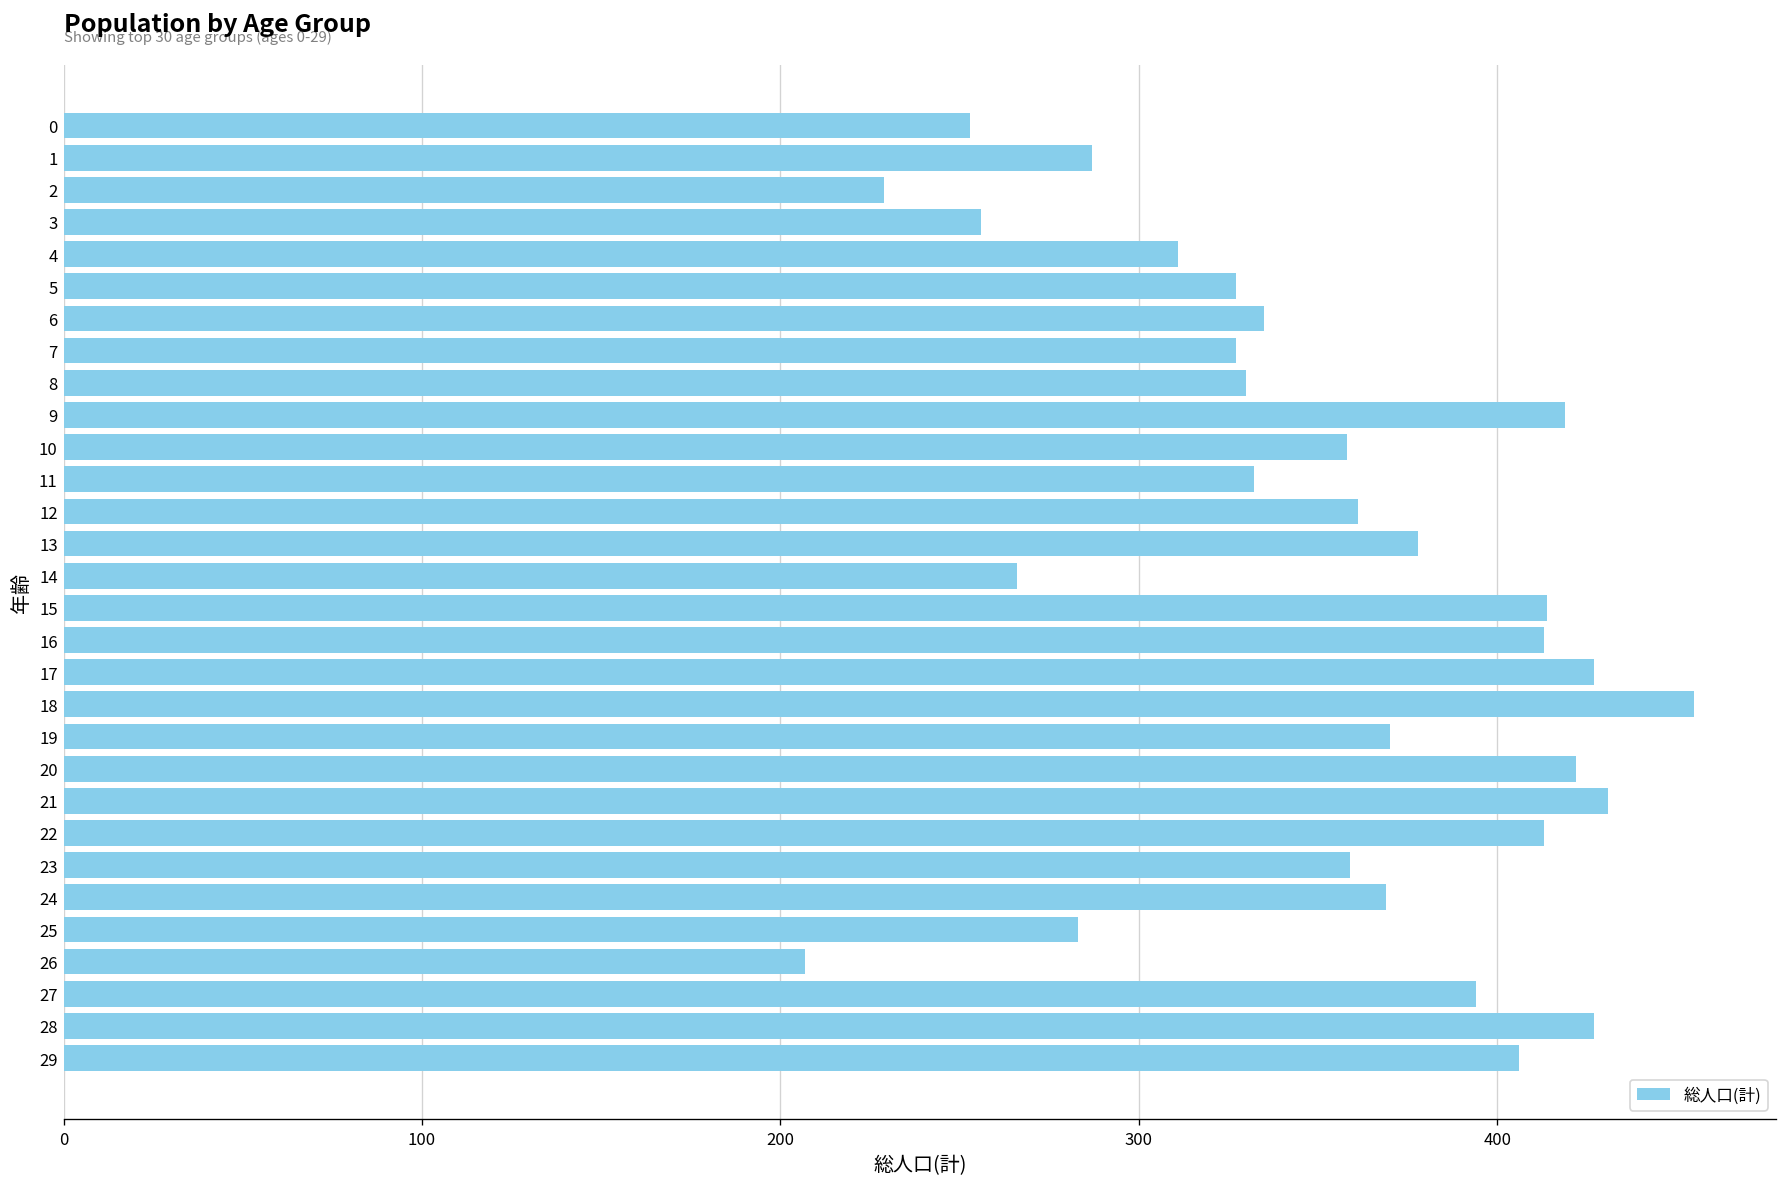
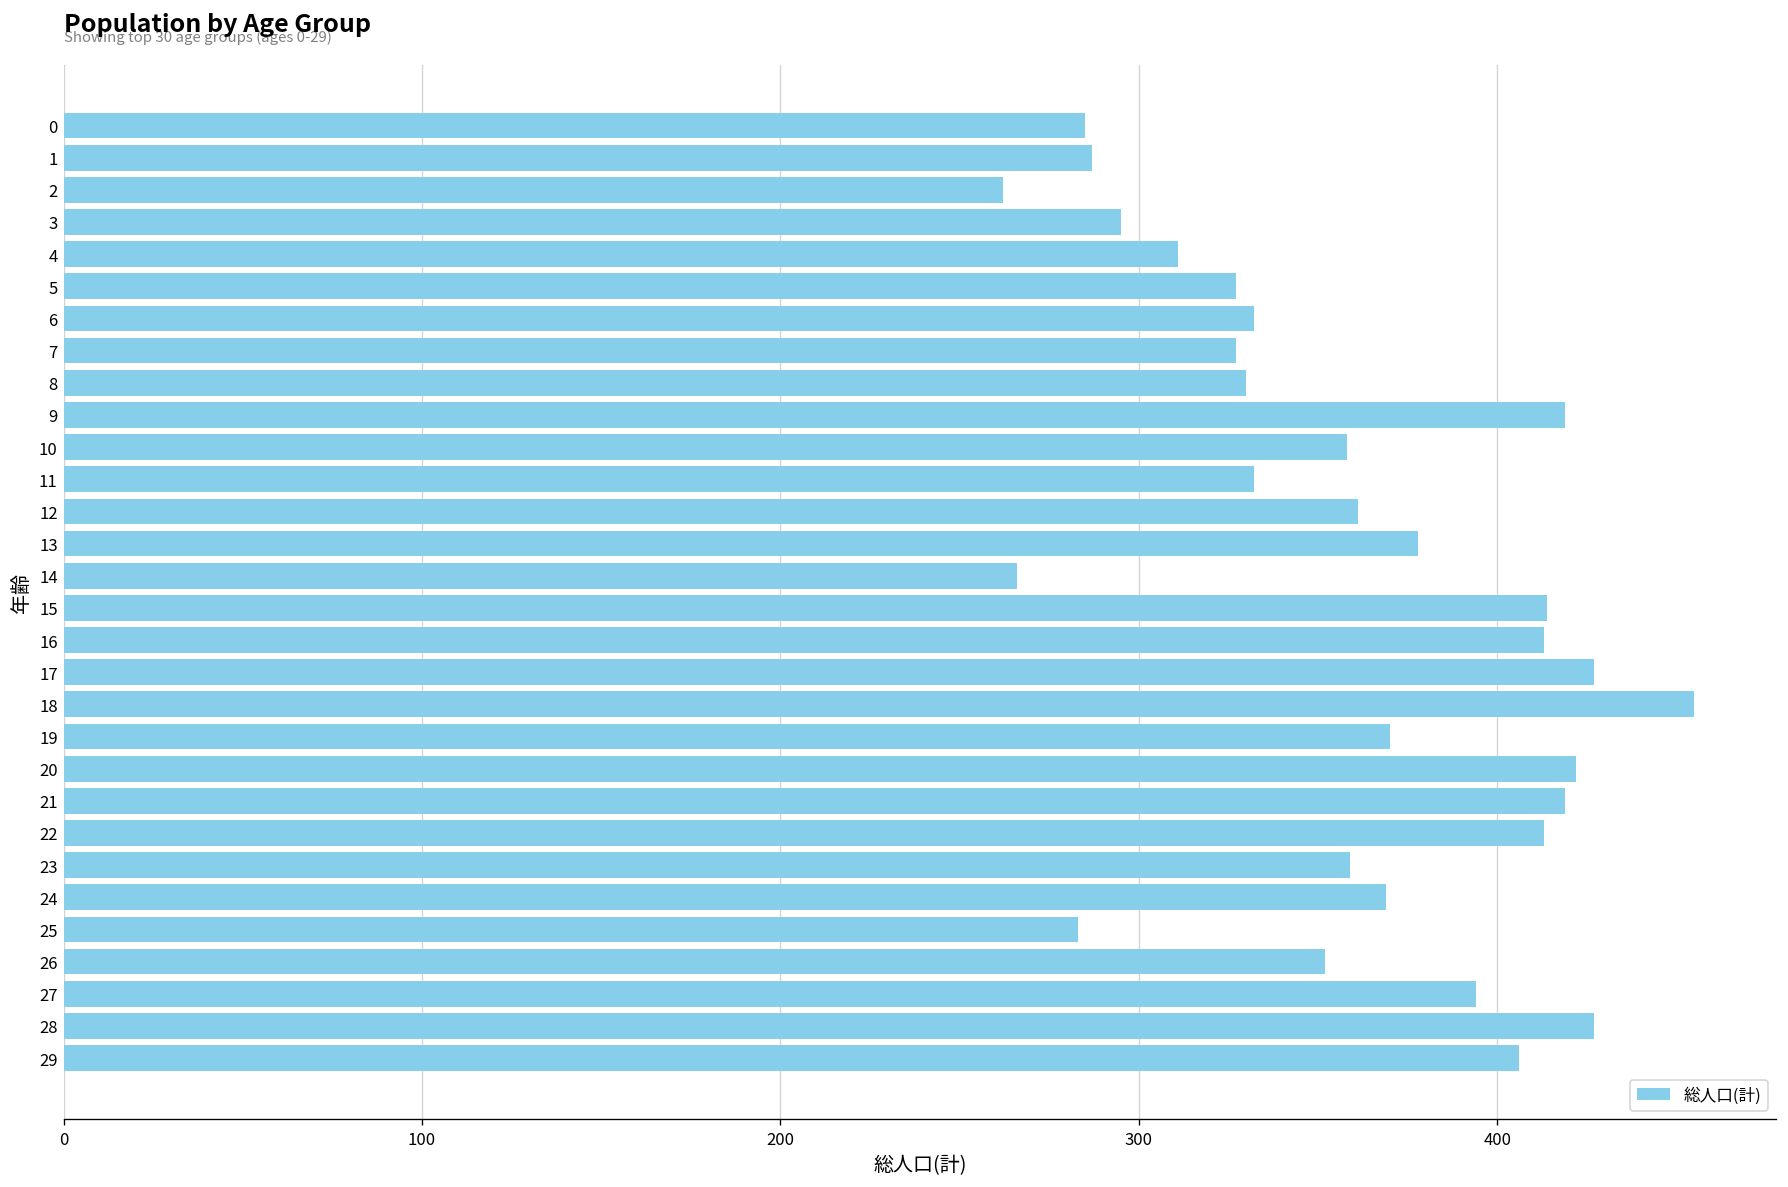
0: 253 -> 285
2: 229 -> 262
3: 256 -> 295
6: 335 -> 332
21: 431 -> 419
26: 207 -> 352
